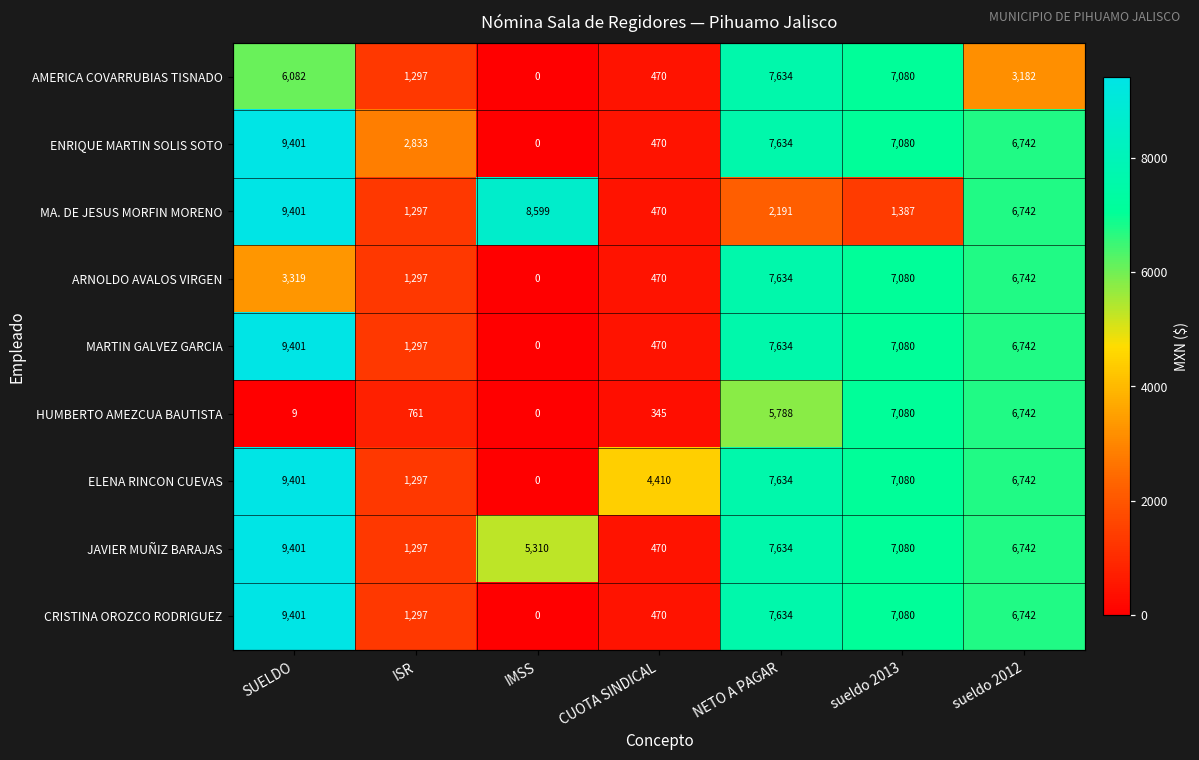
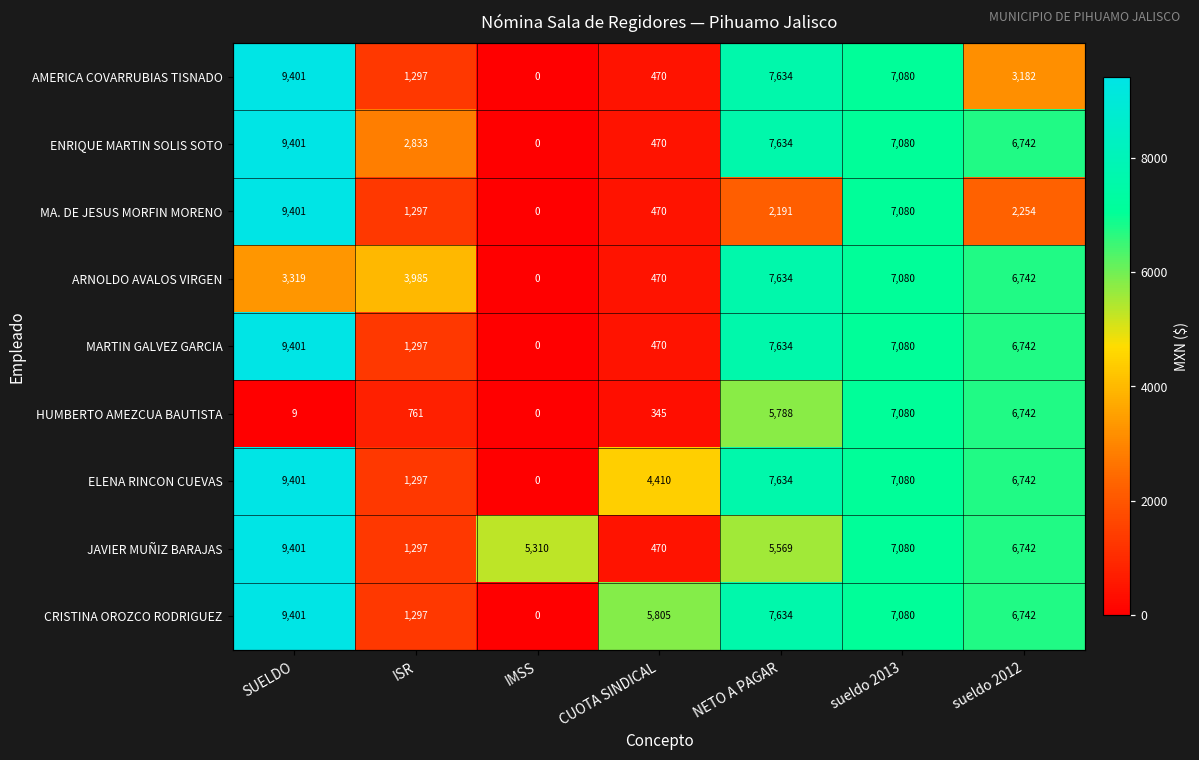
AMERICA COVARRUBIAS TISNADO, SUELDO: 6,082 -> 9,401
MA. DE JESUS MORFIN MORENO, IMSS: 8,599 -> 0
MA. DE JESUS MORFIN MORENO, sueldo 2013: 1,387 -> 7,080
MA. DE JESUS MORFIN MORENO, sueldo 2012: 6,742 -> 2,254
ARNOLDO AVALOS VIRGEN, ISR: 1,297 -> 3,985
JAVIER MUÑIZ BARAJAS, NETO A PAGAR: 7,634 -> 5,569
CRISTINA OROZCO RODRIGUEZ, CUOTA SINDICAL: 470 -> 5,805
